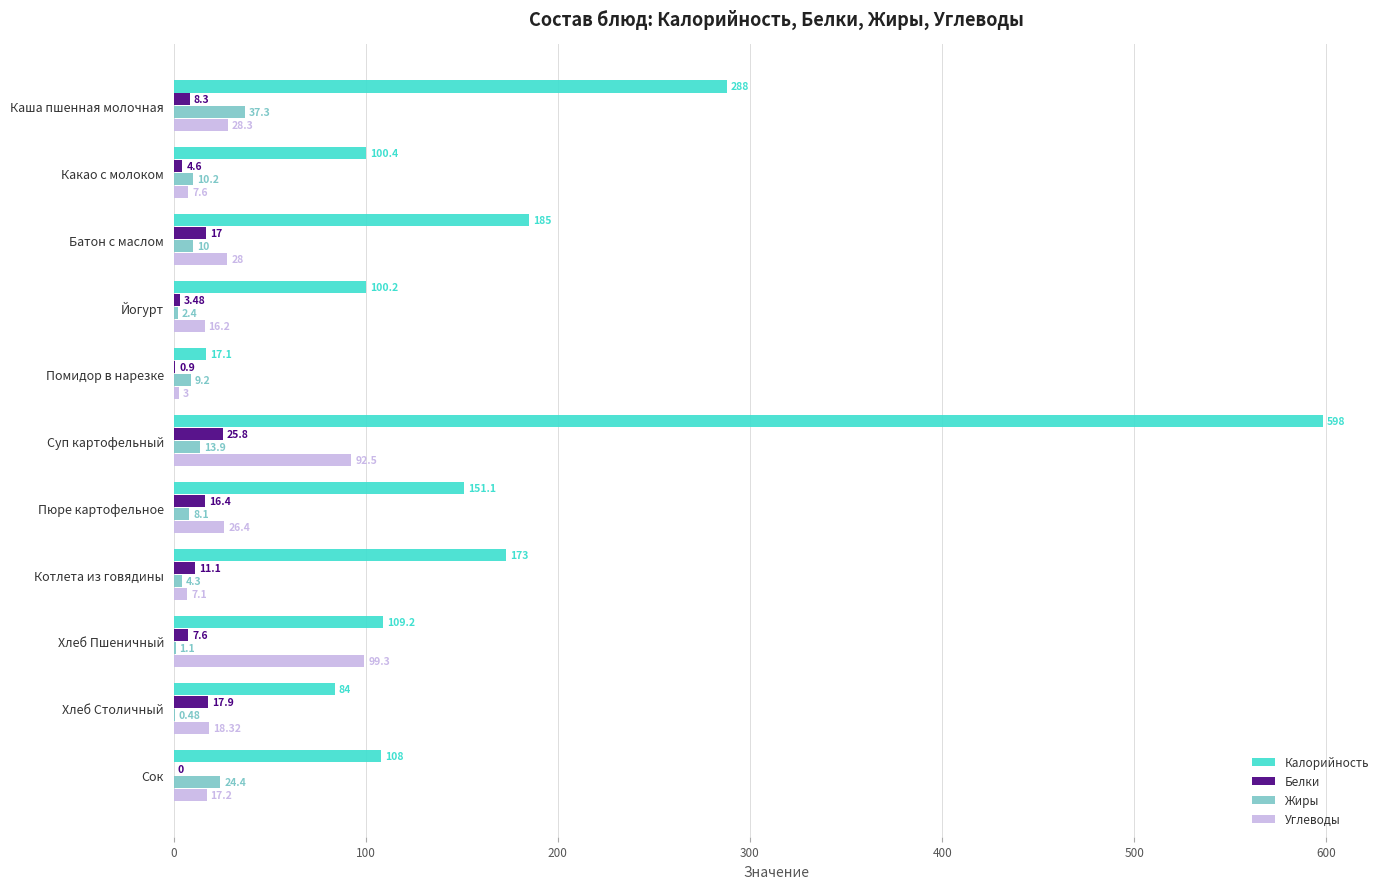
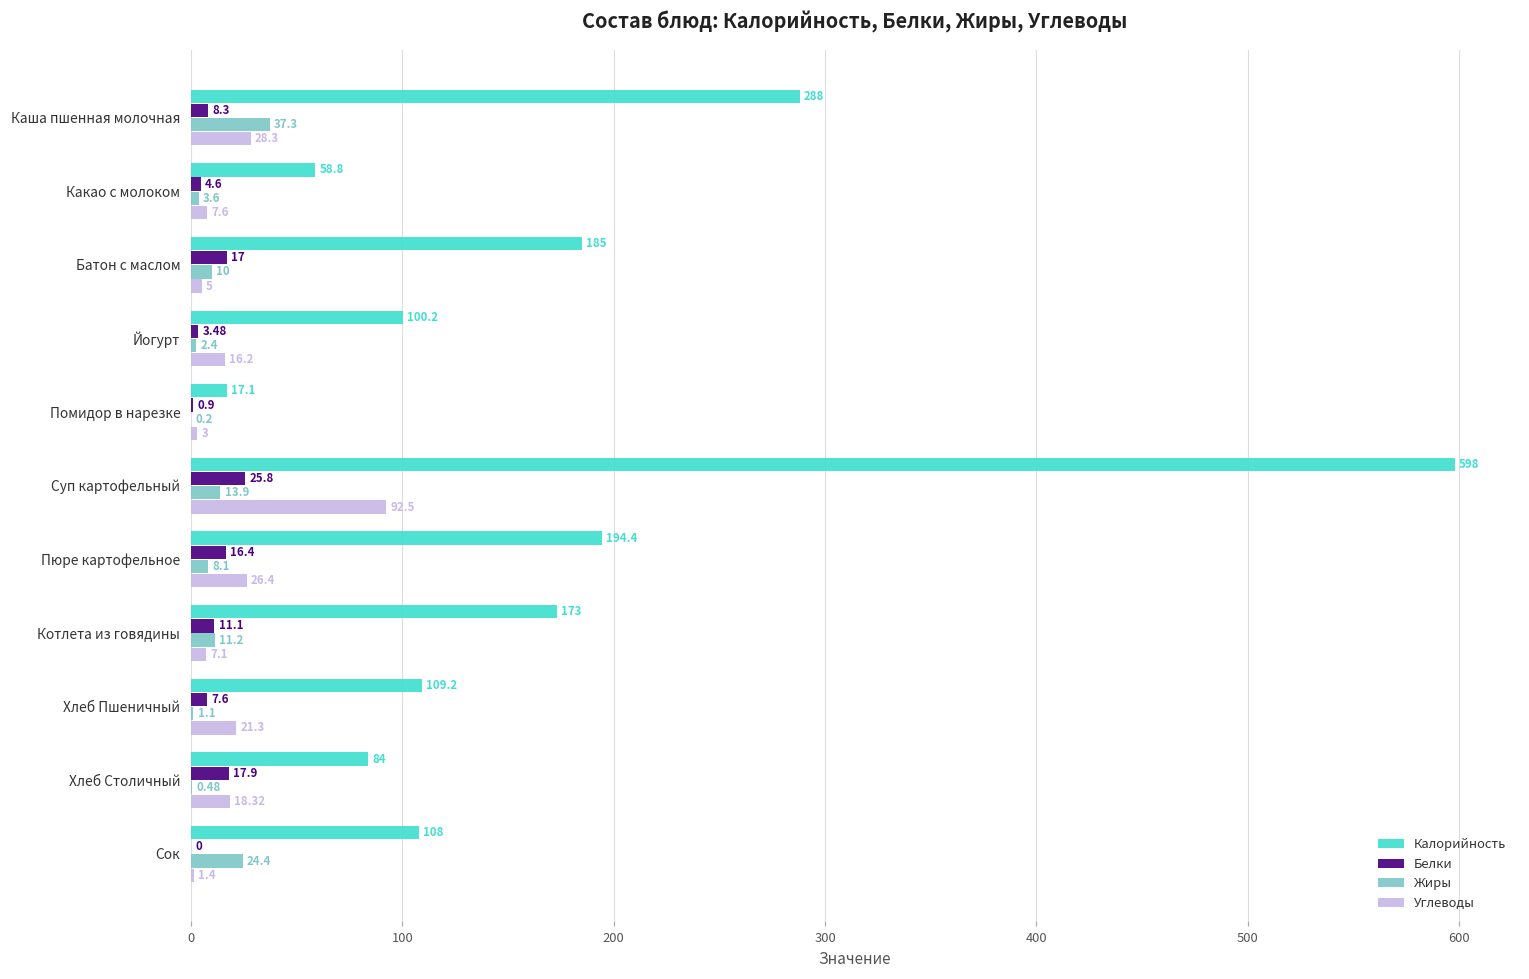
Калорийность, Какао с молоком: 100.4 -> 58.8
Жиры, Какао с молоком: 10.2 -> 3.6
Углеводы, Батон с маслом: 28 -> 5
Жиры, Помидор в нарезке: 9.2 -> 0.2
Калорийность, Пюре картофельное: 151.1 -> 194.4
Жиры, Котлета из говядины: 4.3 -> 11.2
Углеводы, Хлеб Пшеничный: 99.3 -> 21.3
Углеводы, Сок: 17.2 -> 1.4
